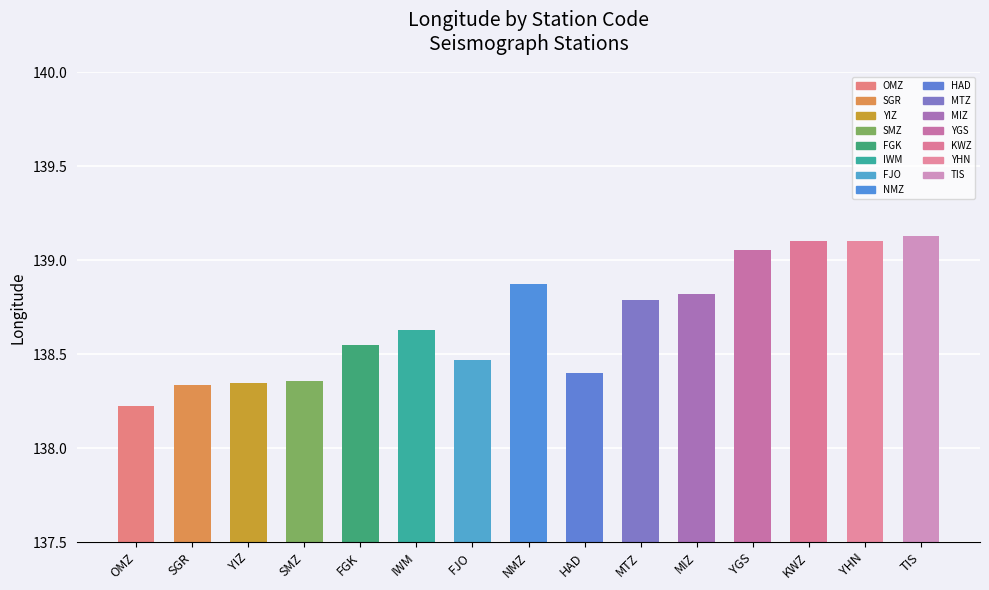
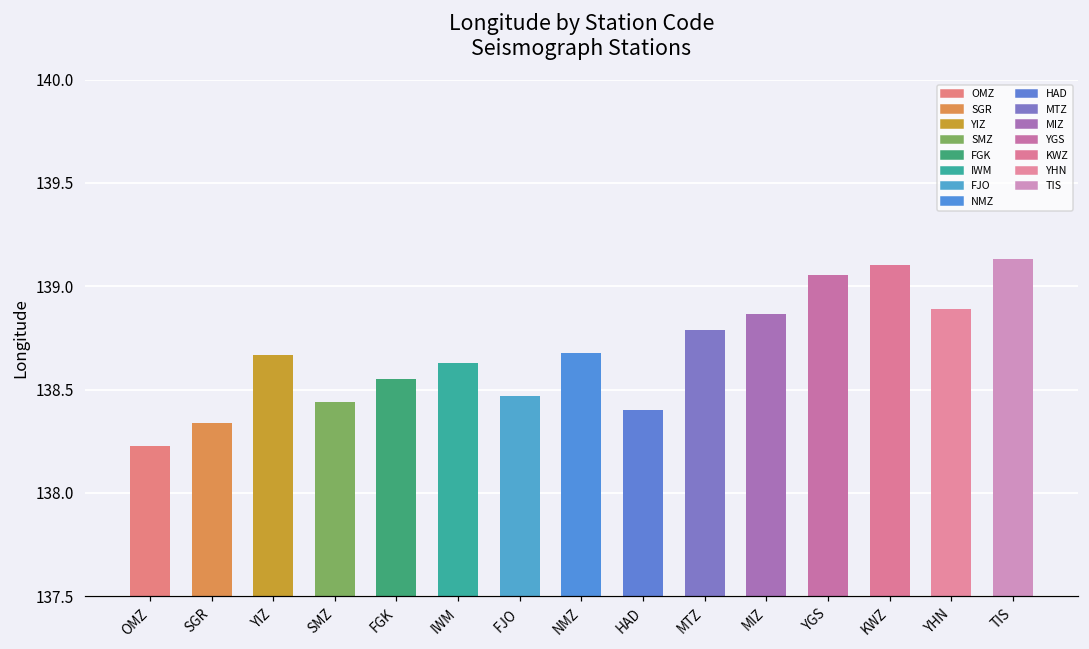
YIZ: 138.35 -> 138.67
SMZ: 138.36 -> 138.44
NMZ: 138.87 -> 138.68
MIZ: 138.82 -> 138.86
YHN: 139.10 -> 138.89
